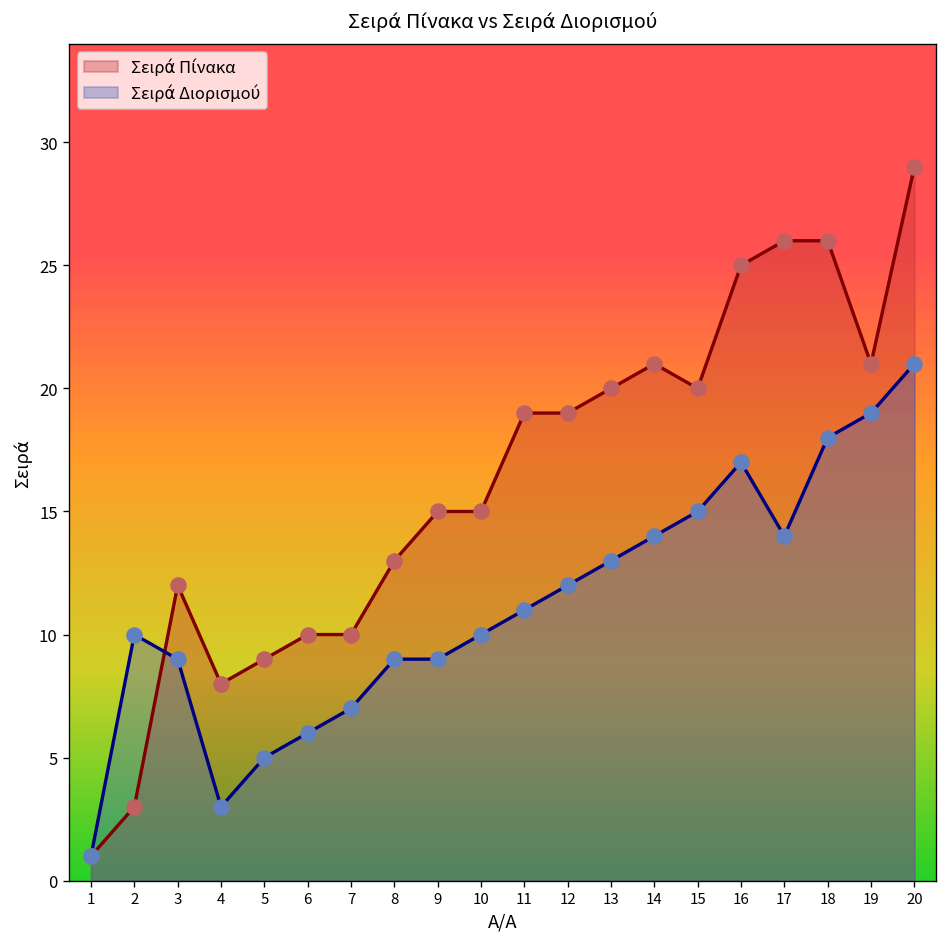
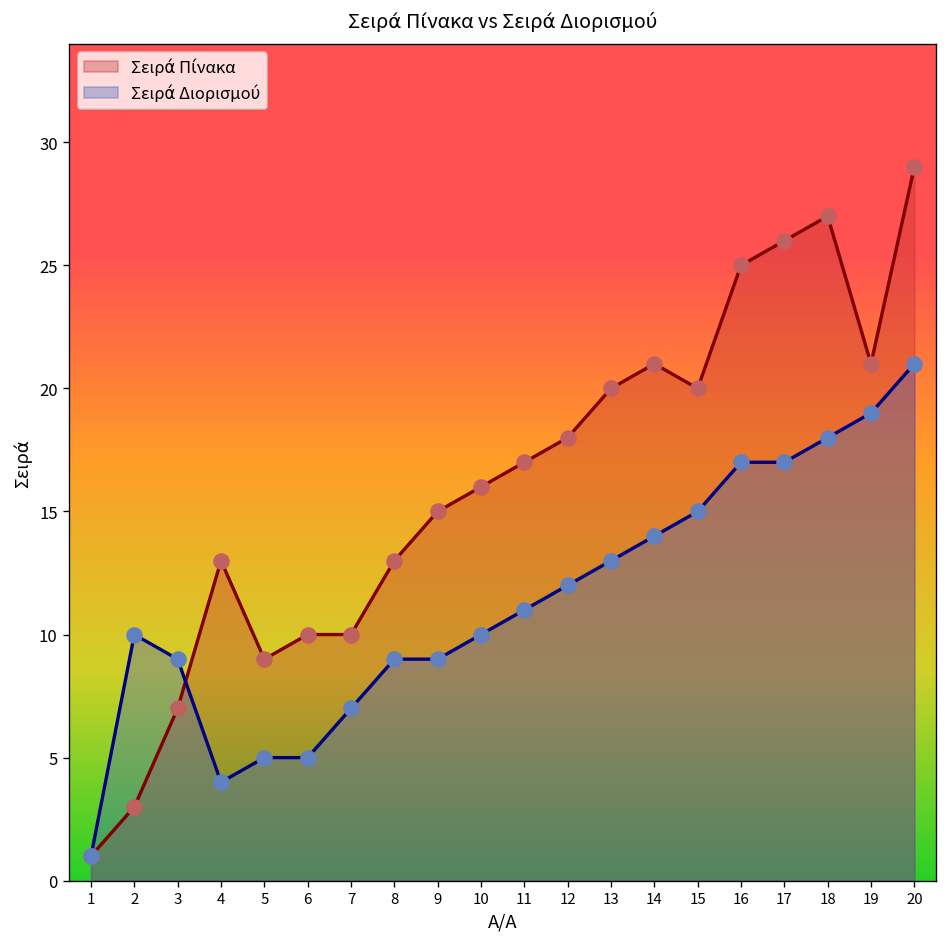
Σειρά Πίνακα, 3: 12 -> 7
Σειρά Πίνακα, 4: 8 -> 13
Σειρά Διορισμού, 4: 3 -> 4
Σειρά Διορισμού, 6: 6 -> 5
Σειρά Πίνακα, 10: 15 -> 16
Σειρά Πίνακα, 11: 19 -> 17
Σειρά Πίνακα, 12: 19 -> 18
Σειρά Διορισμού, 17: 14 -> 17
Σειρά Πίνακα, 18: 26 -> 27
